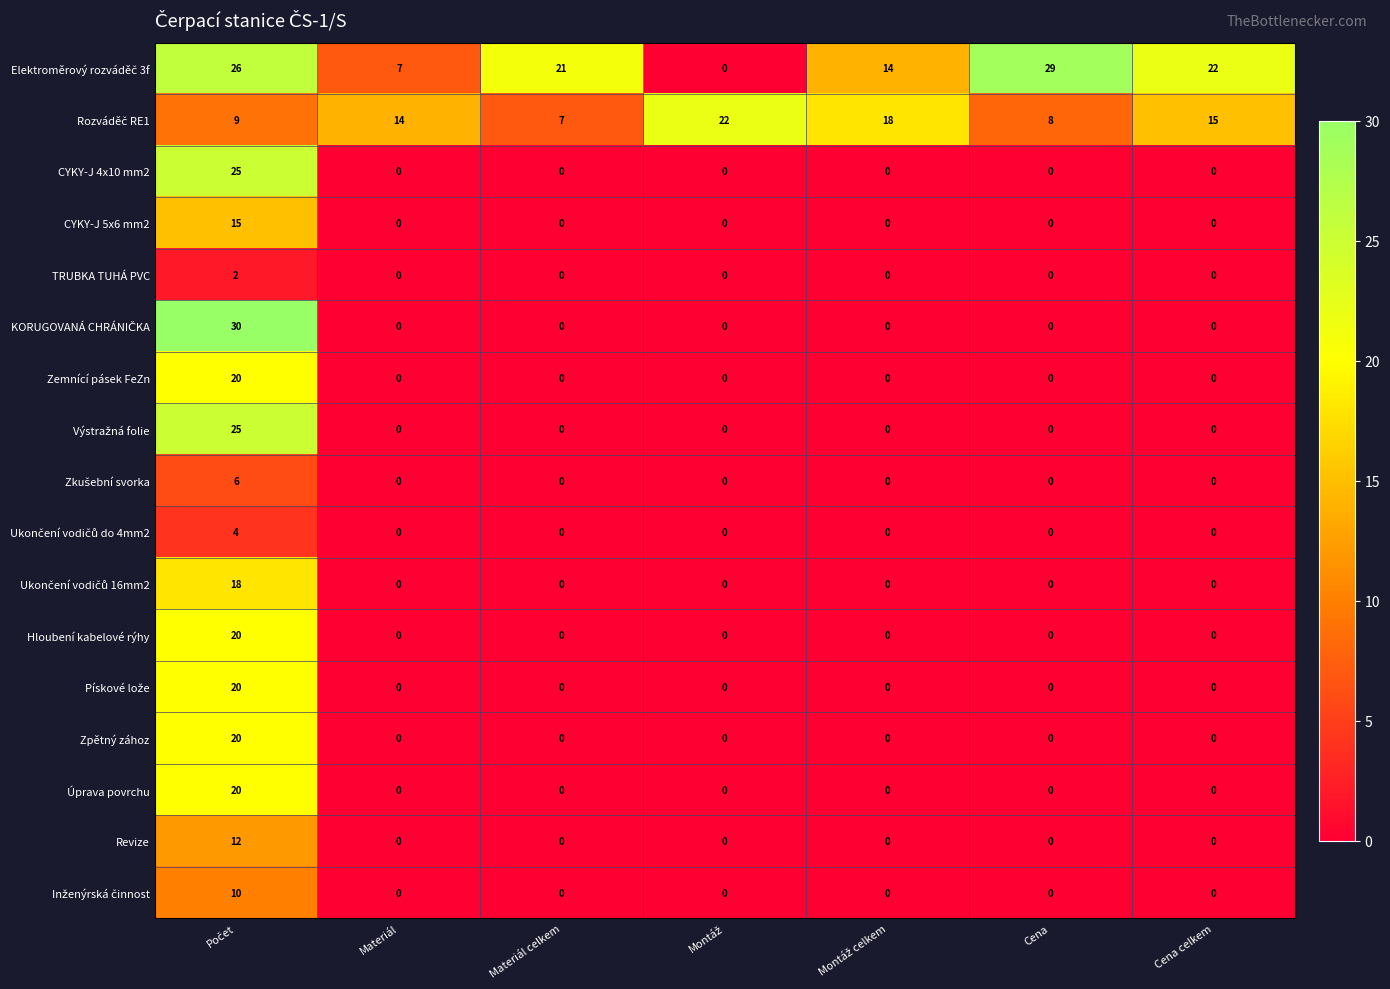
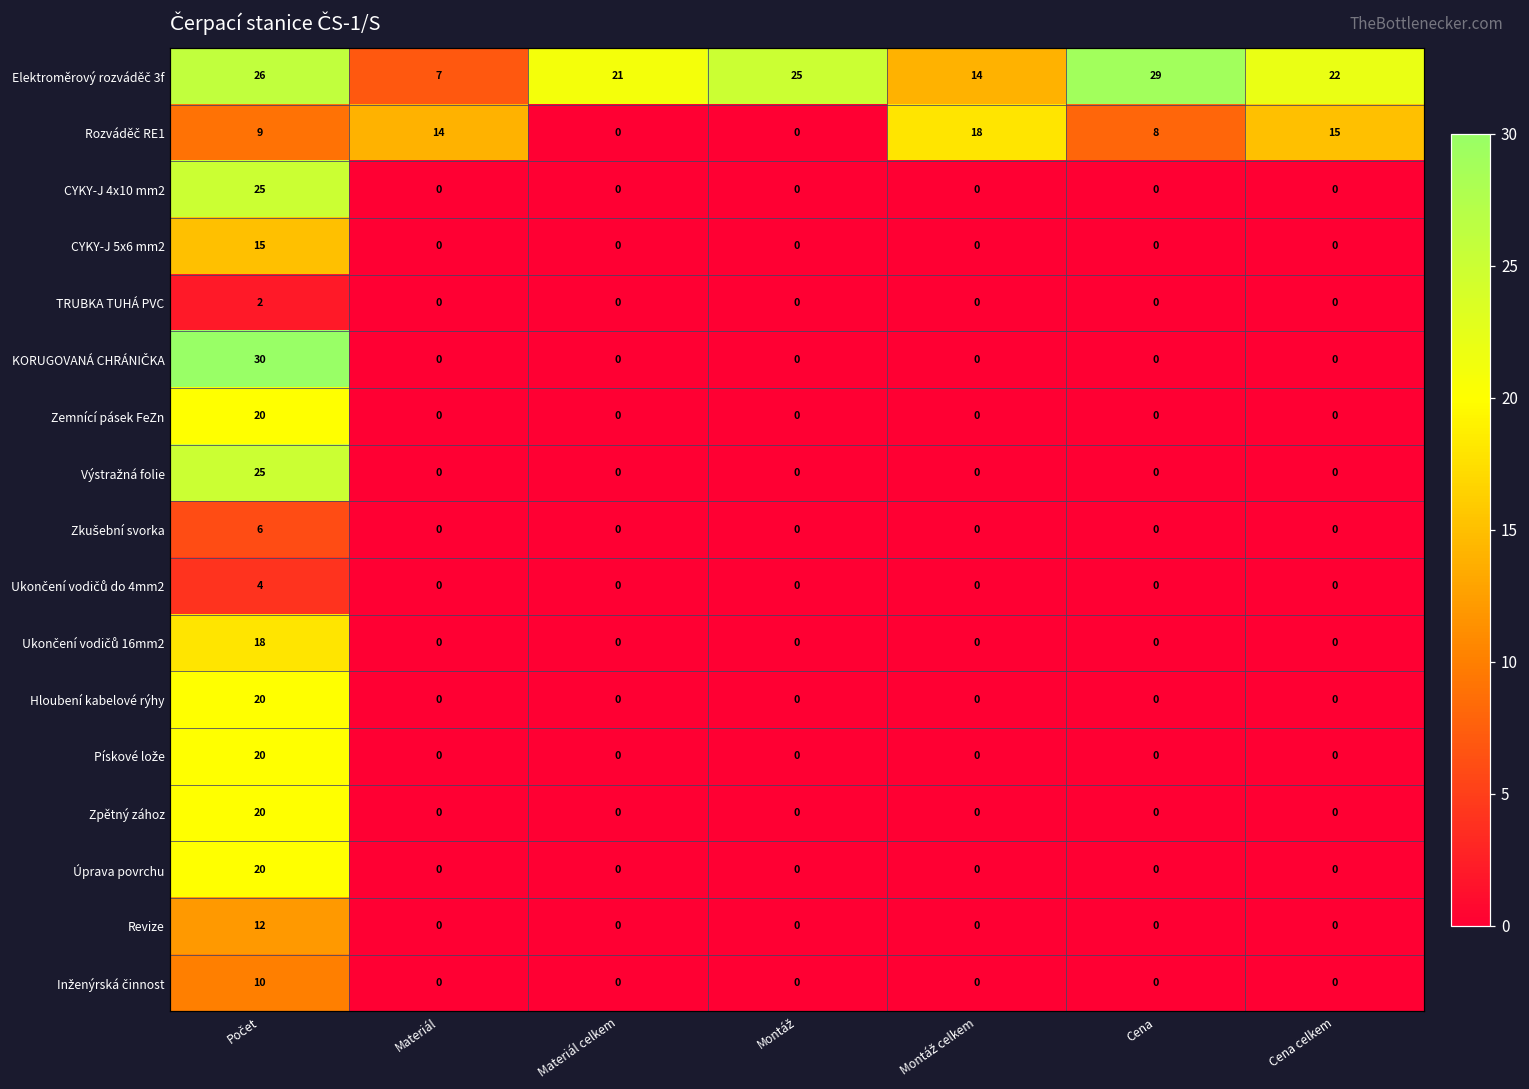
Elektroměrový rozváděč 3f, Montáž: 0 -> 25
Rozváděč RE1, Materiál celkem: 7 -> 0
Rozváděč RE1, Montáž: 22 -> 0
